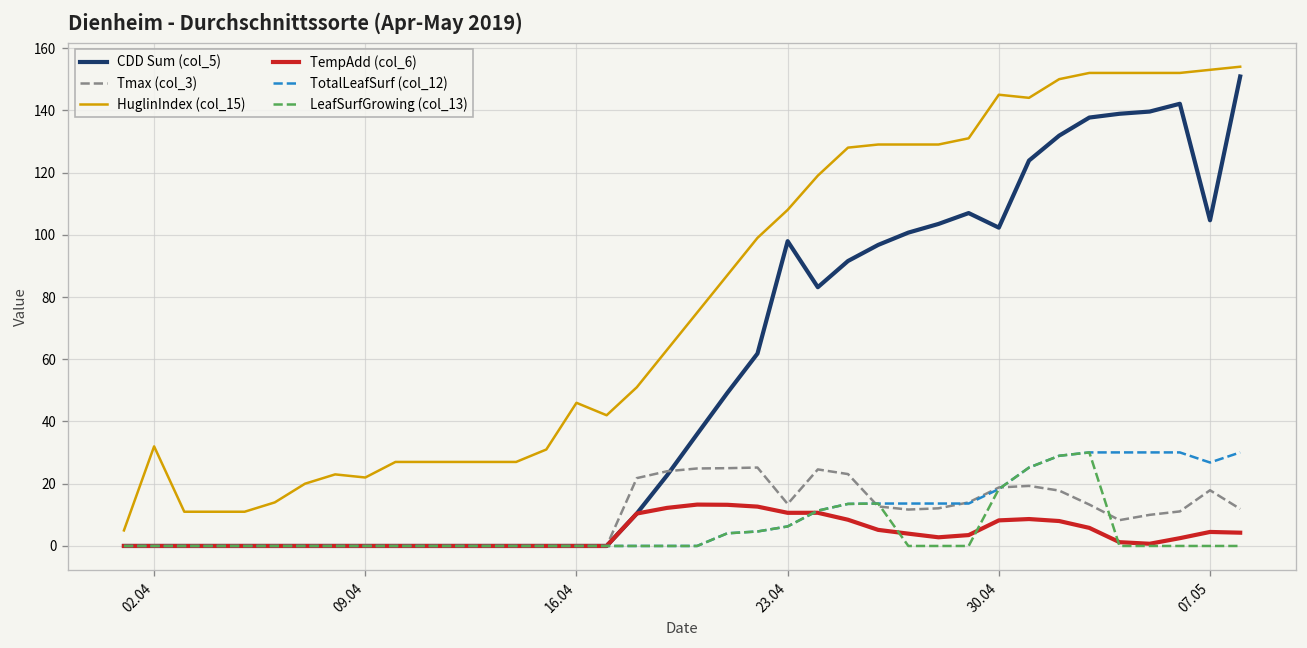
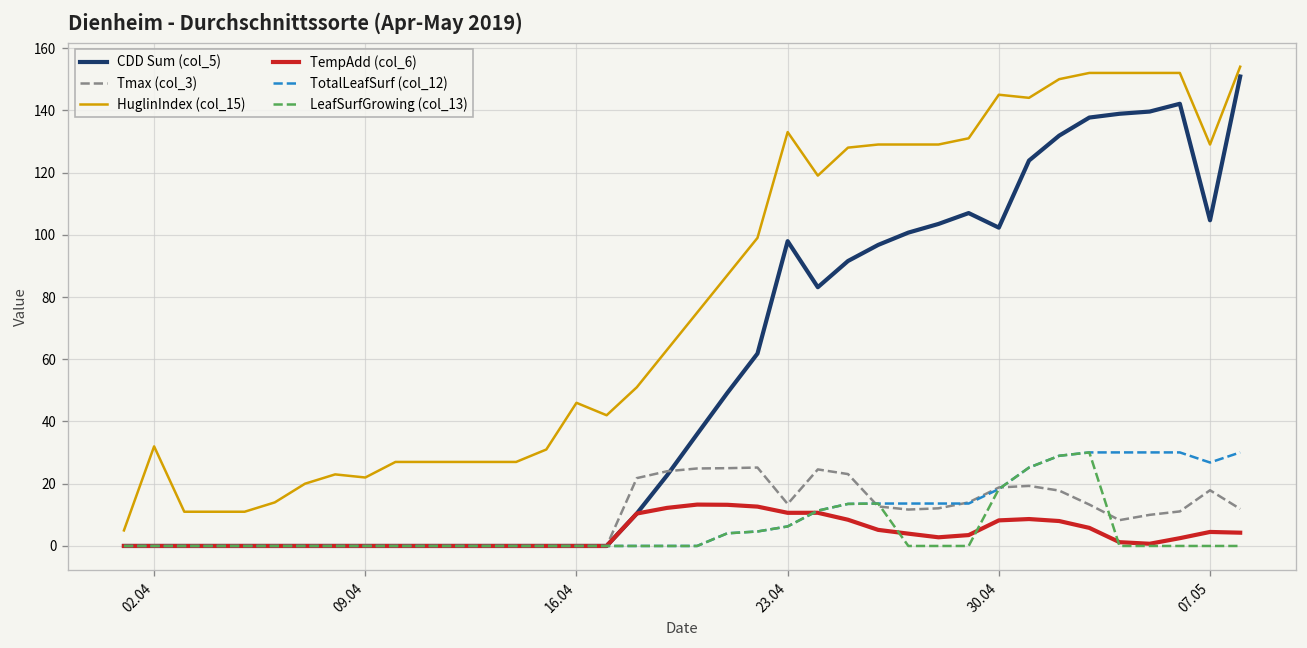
HuglinIndex (col_15), 23.04: 108 -> 133
HuglinIndex (col_15), 07.05: 153 -> 129
